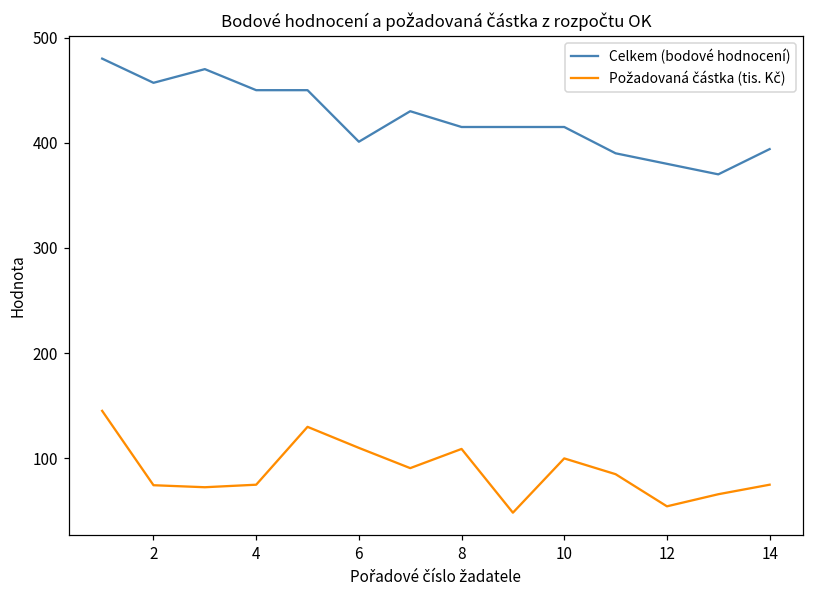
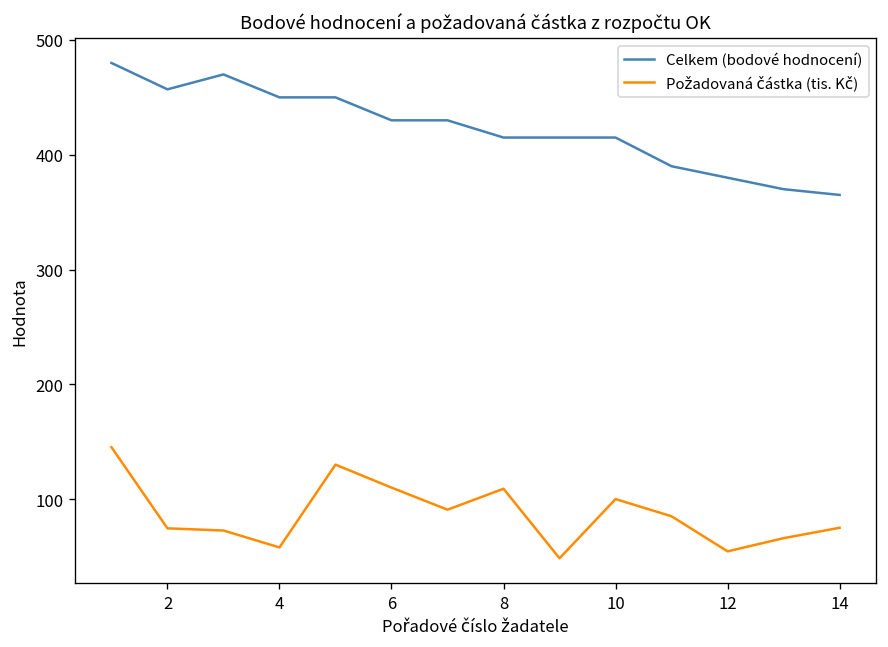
Požadovaná částka (tis. Kč), 4: 80 -> 60
Celkem (bodové hodnocení), 6: 400 -> 430
Celkem (bodové hodnocení), 14: 390 -> 370
